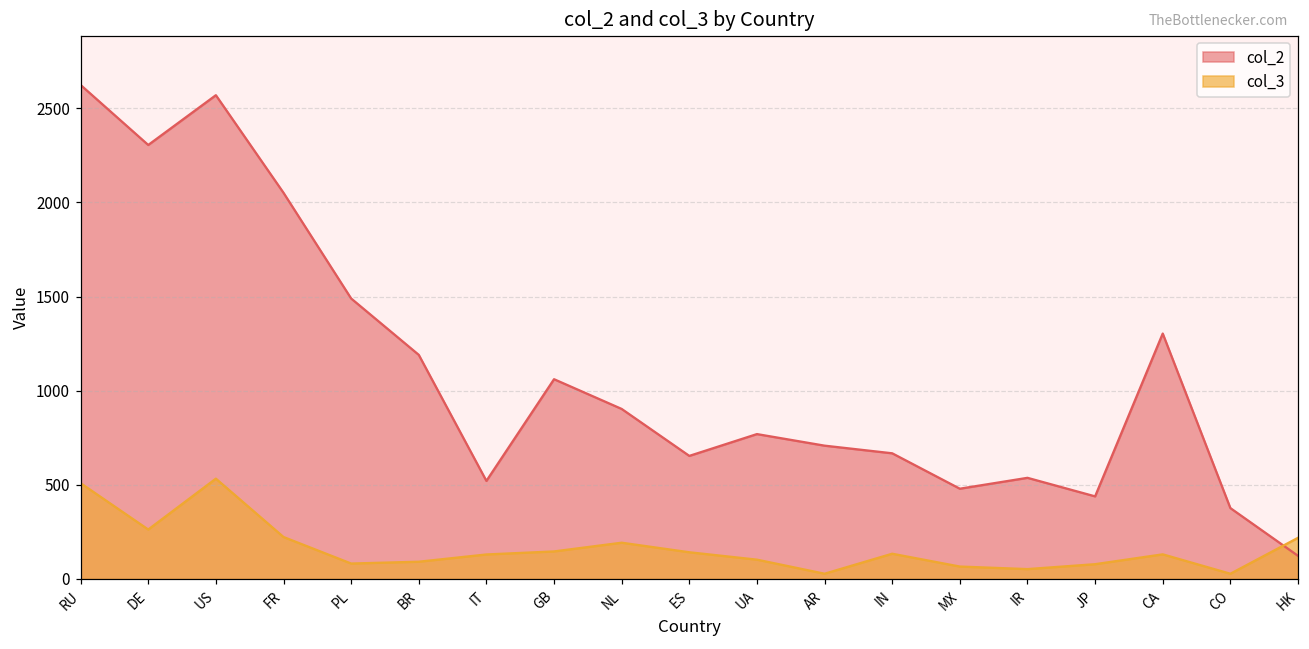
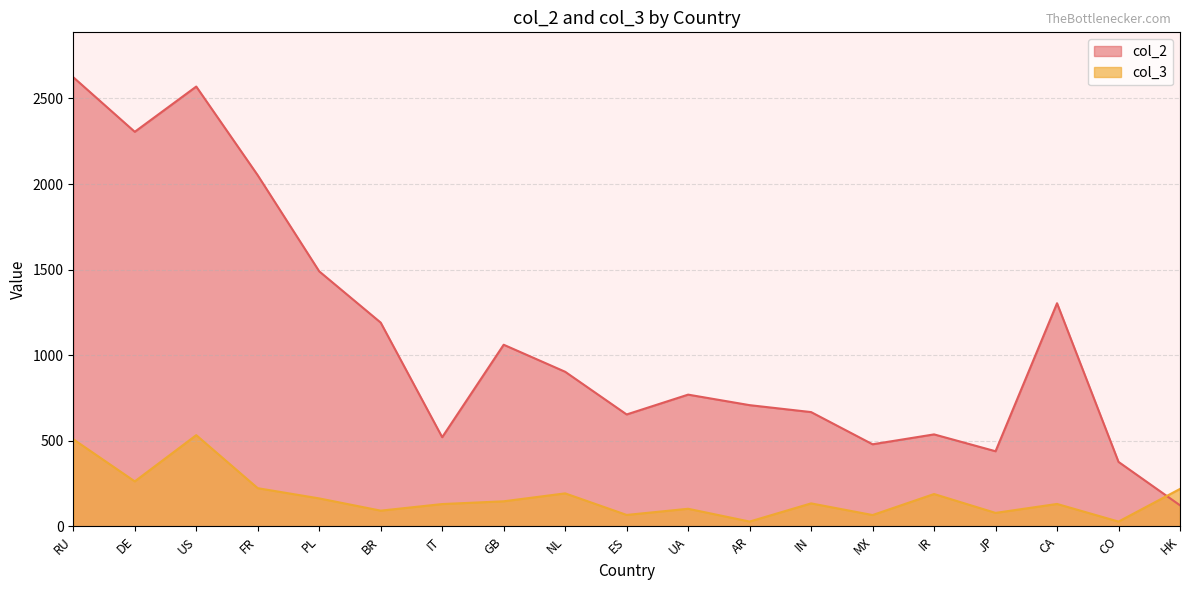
col_3, PL: 80 -> 160
col_3, ES: 140 -> 70
col_3, IR: 50 -> 190
